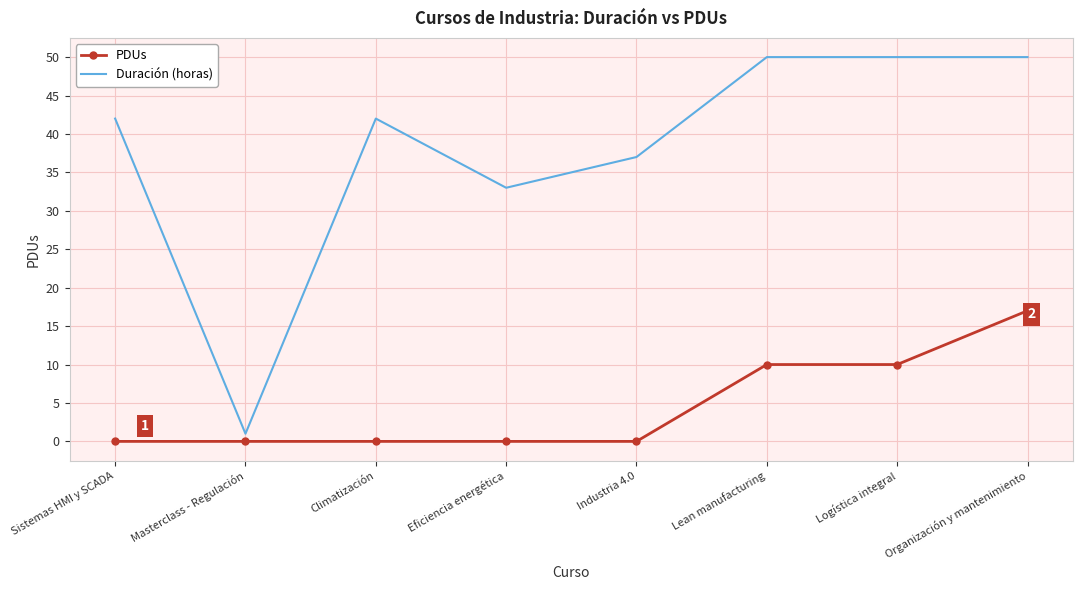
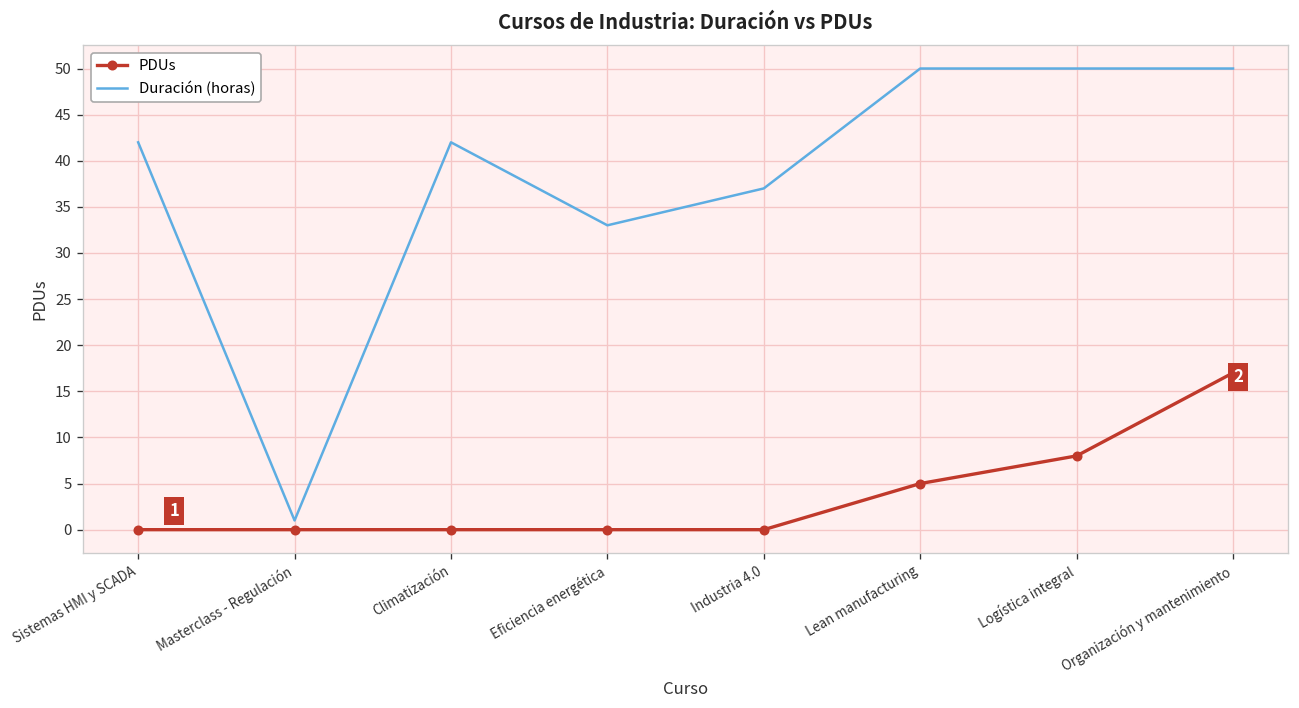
PDUs, Lean manufacturing: 10 -> 5
PDUs, Logística integral: 10 -> 8
